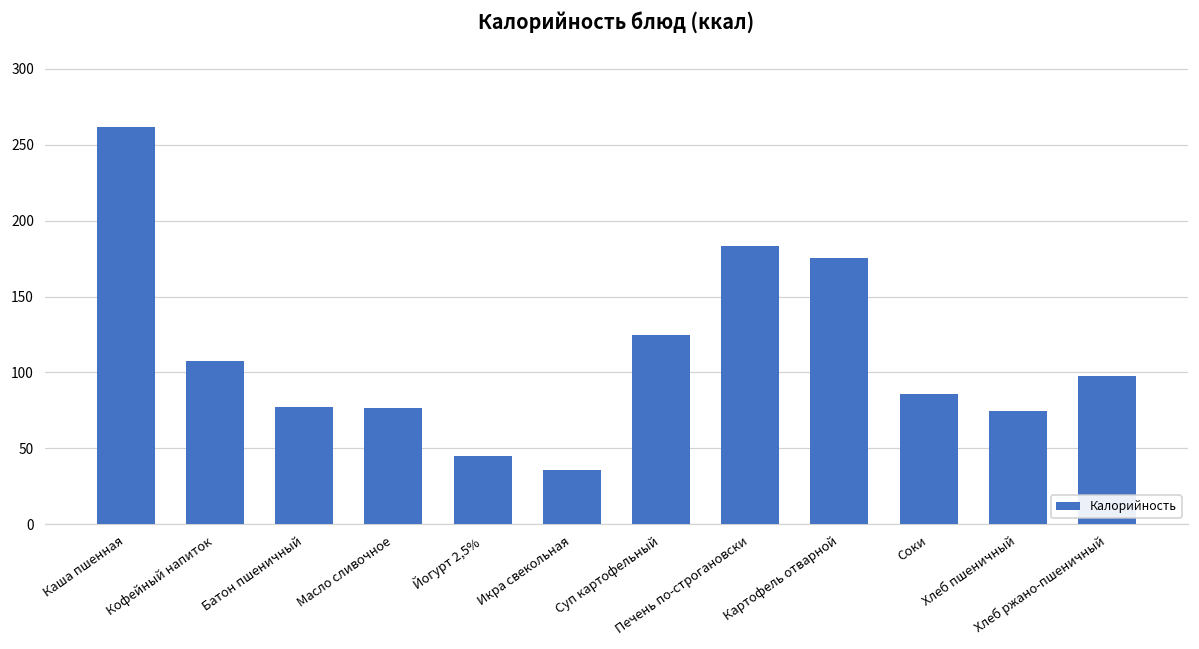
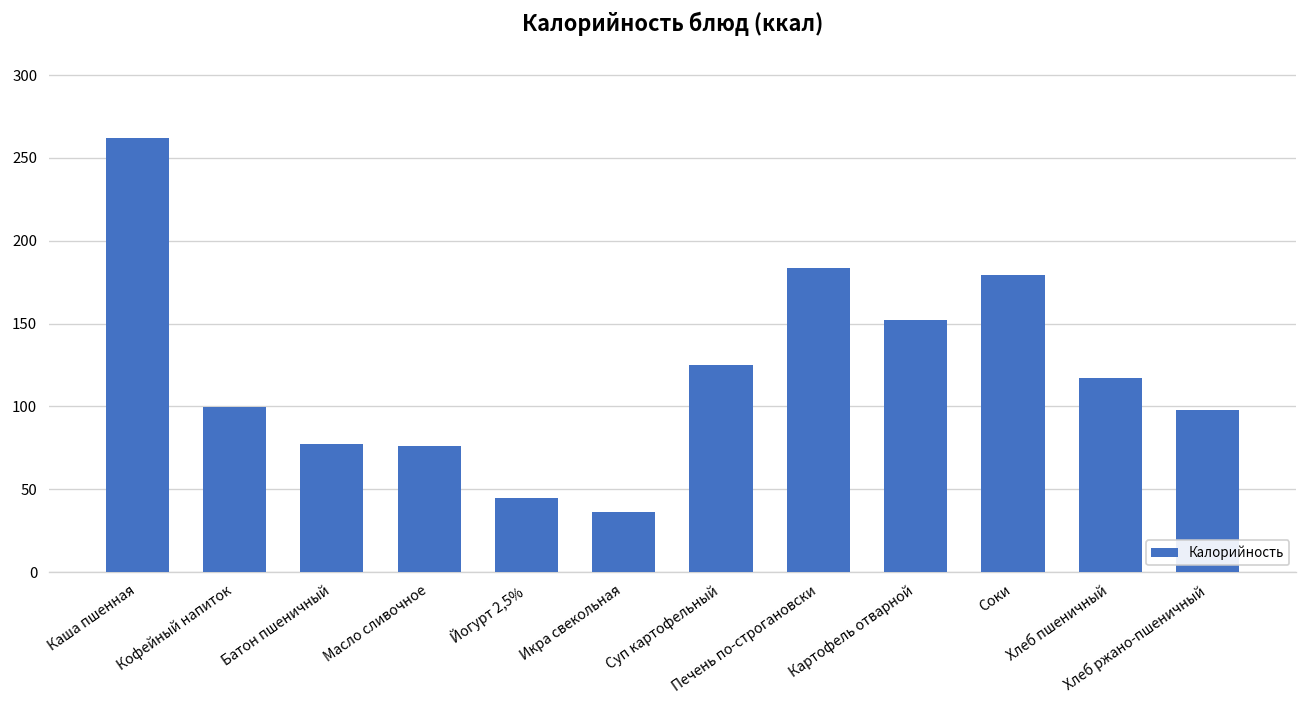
Кофейный напиток: 107 -> 100
Картофель отварной: 176 -> 152
Соки: 86 -> 179
Хлеб пшеничный: 75 -> 117
